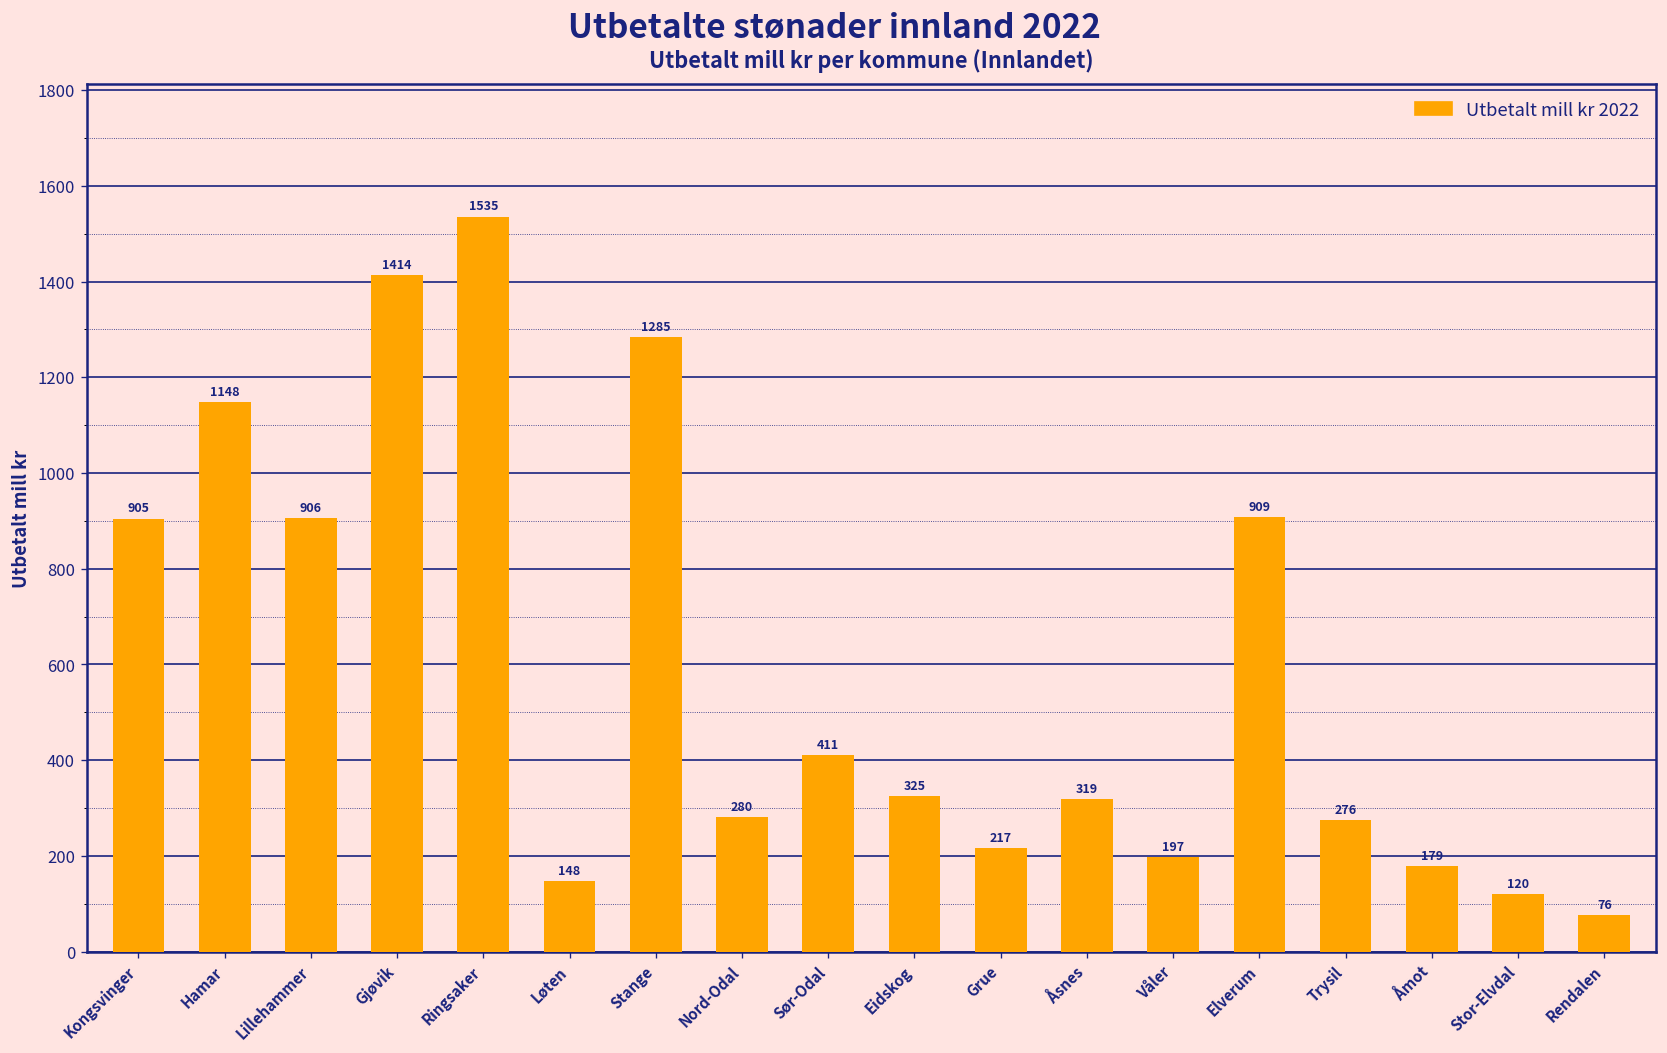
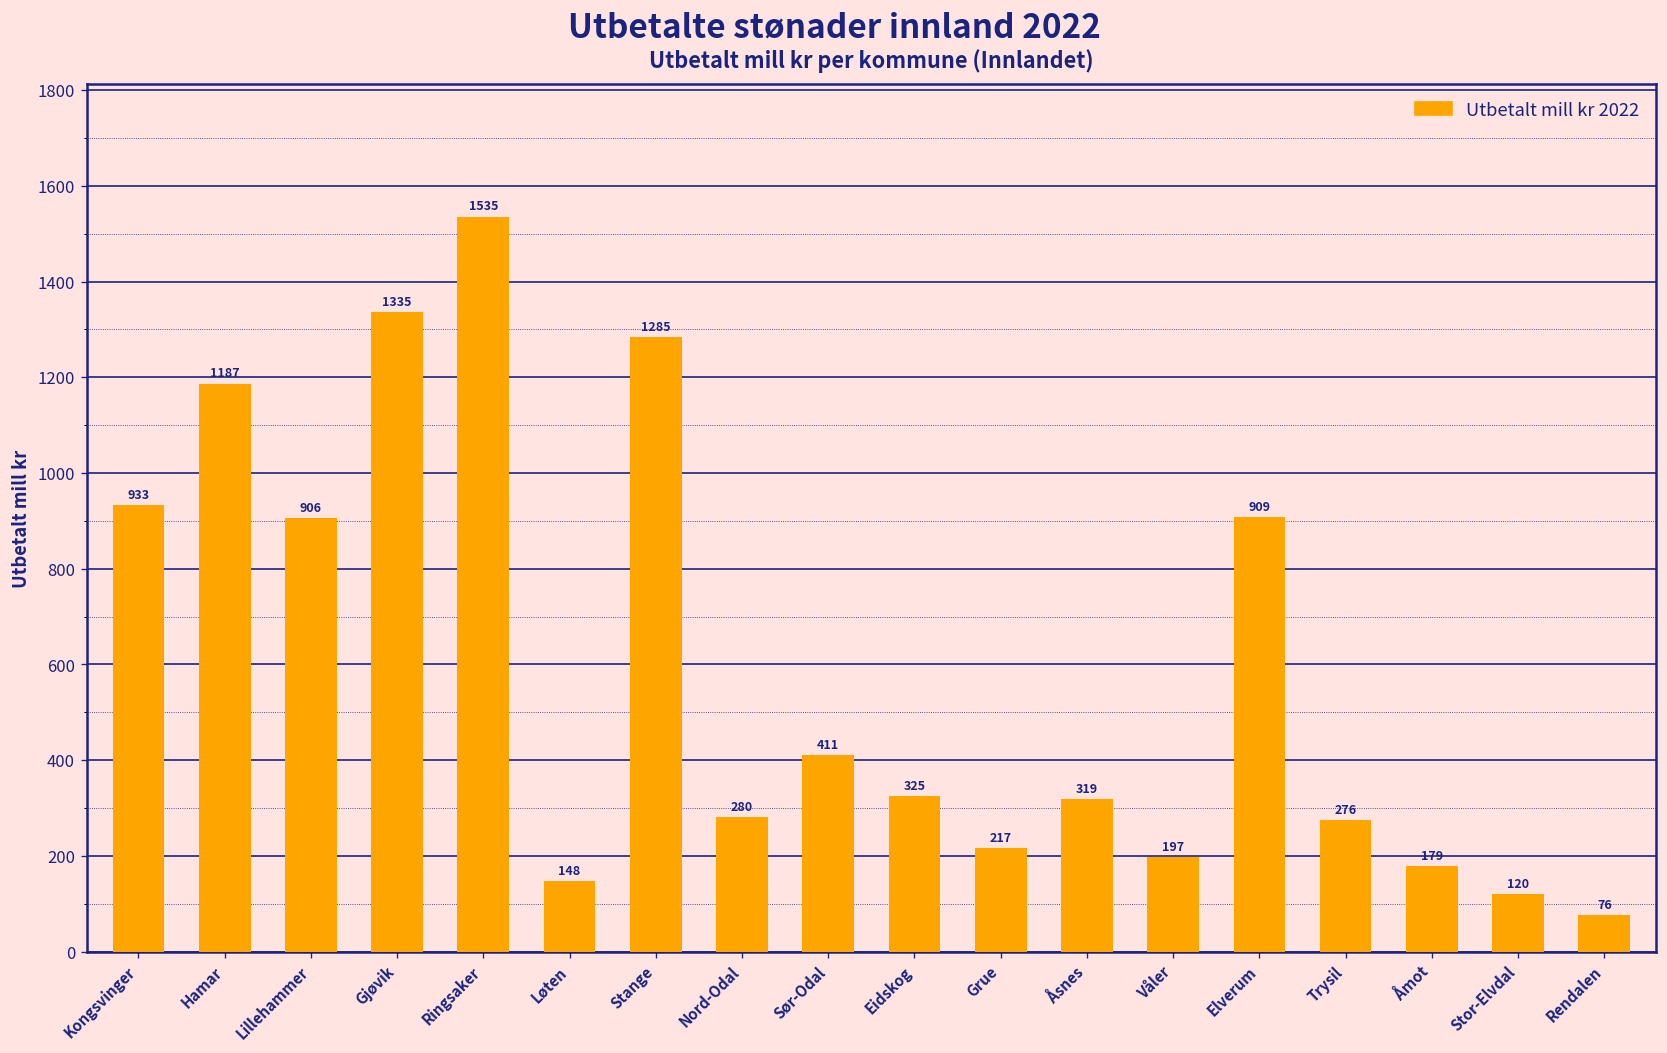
Kongsvinger: 905 -> 933
Hamar: 1148 -> 1187
Gjøvik: 1414 -> 1335
